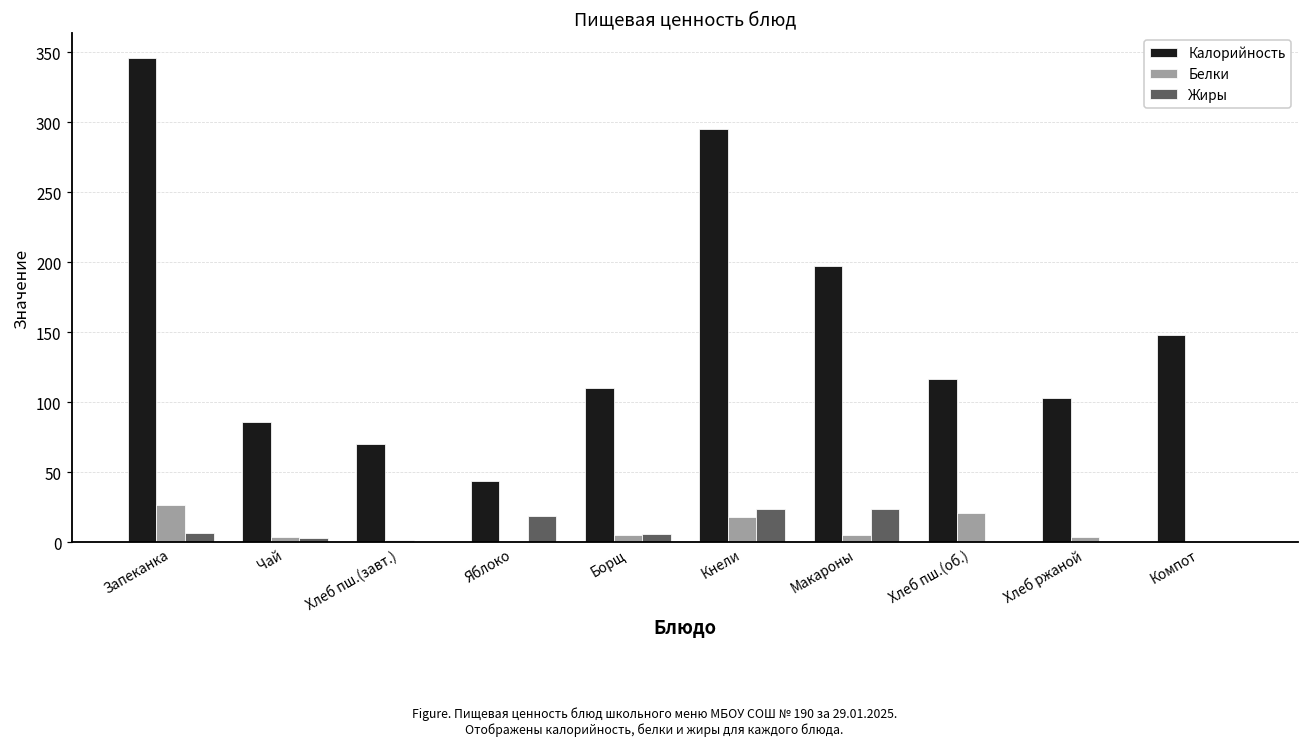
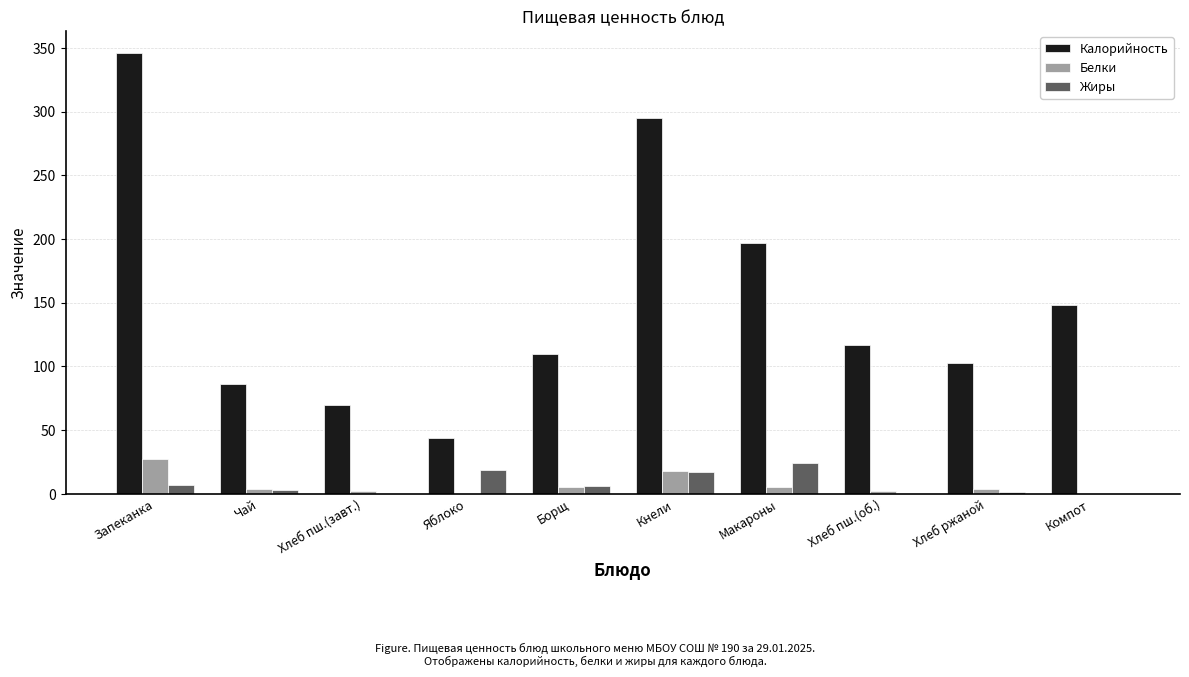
Жиры, Кнели: 24 -> 17
Белки, Хлеб пш.(об.): 21 -> 2
